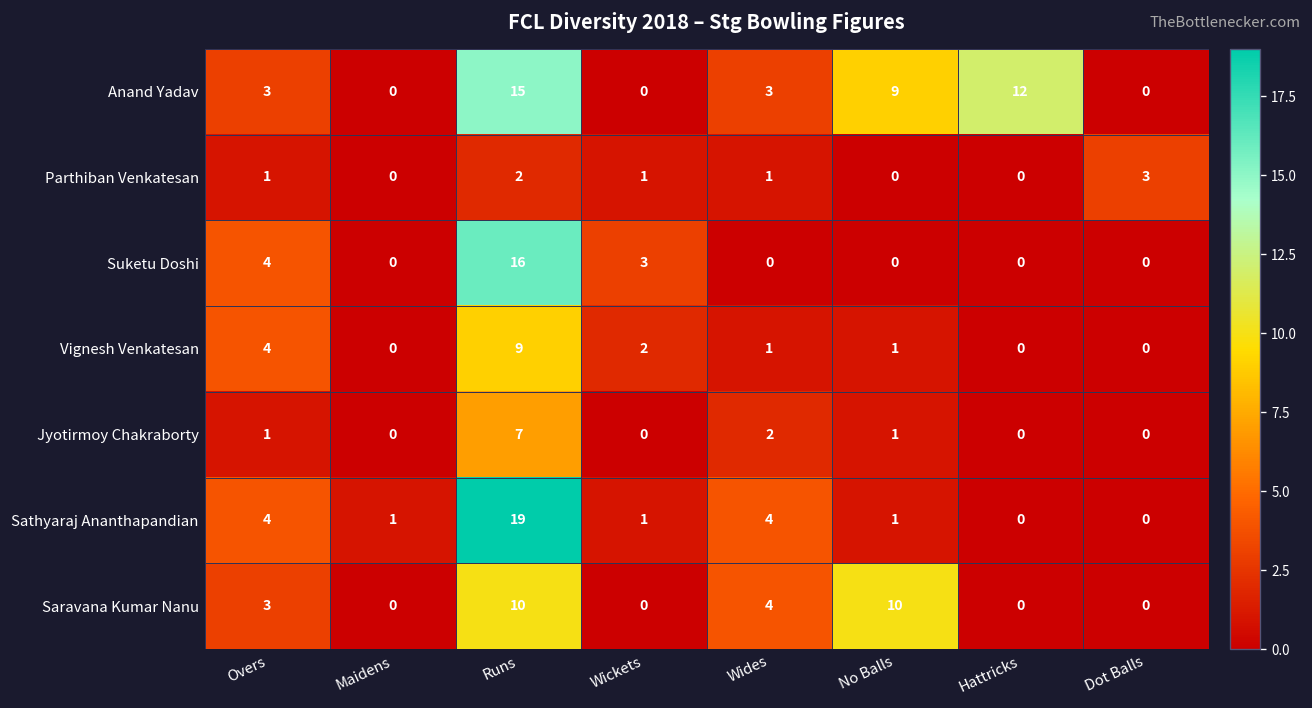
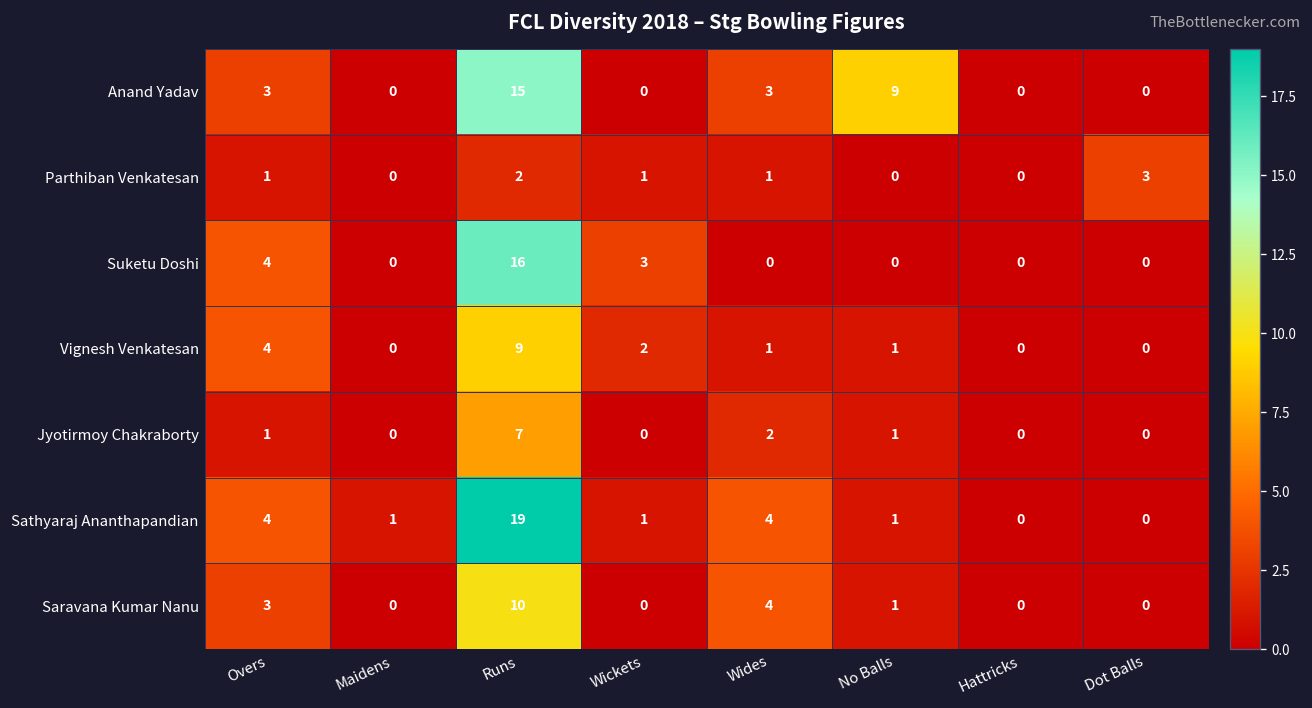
Anand Yadav, Hattricks: 12 -> 0
Saravana Kumar Nanu, No Balls: 10 -> 1
